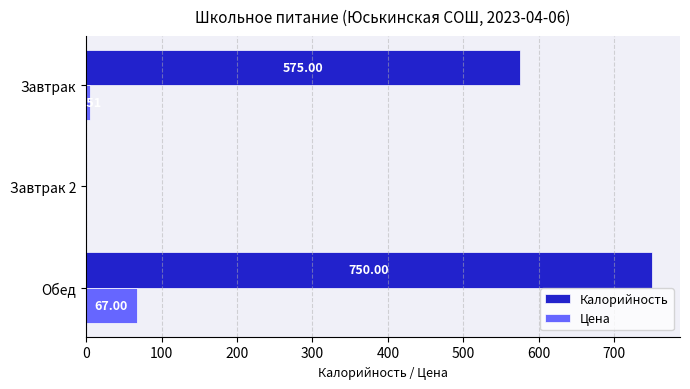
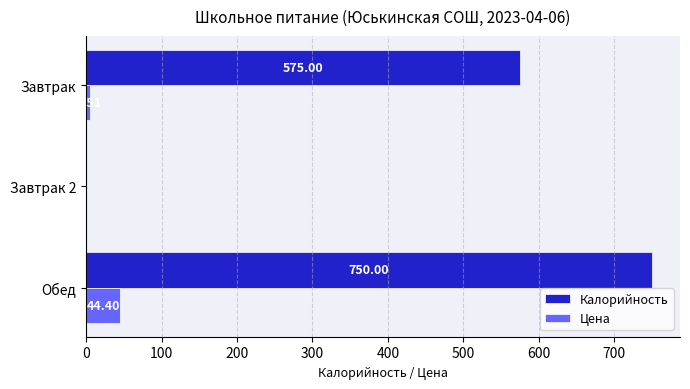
Цена, Обед: 67.00 -> 44.40
